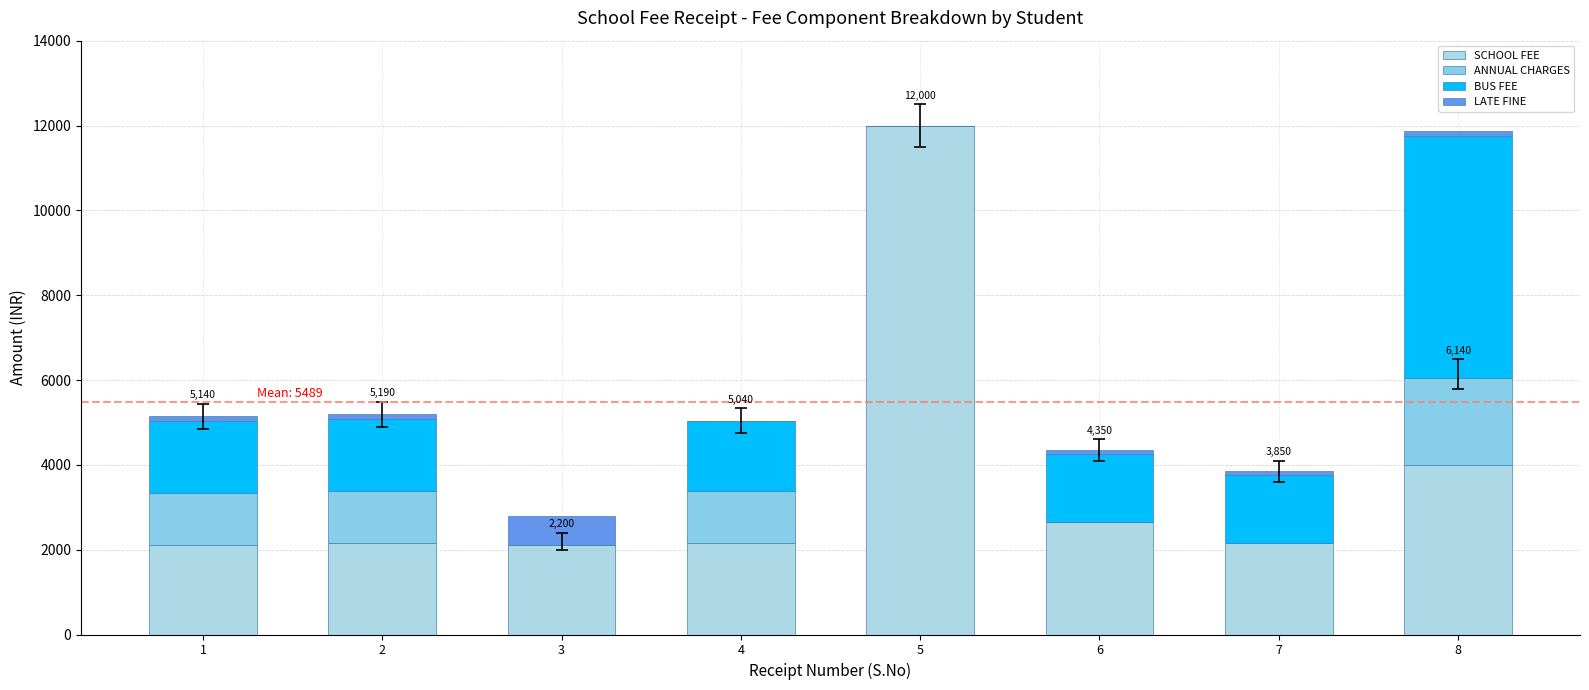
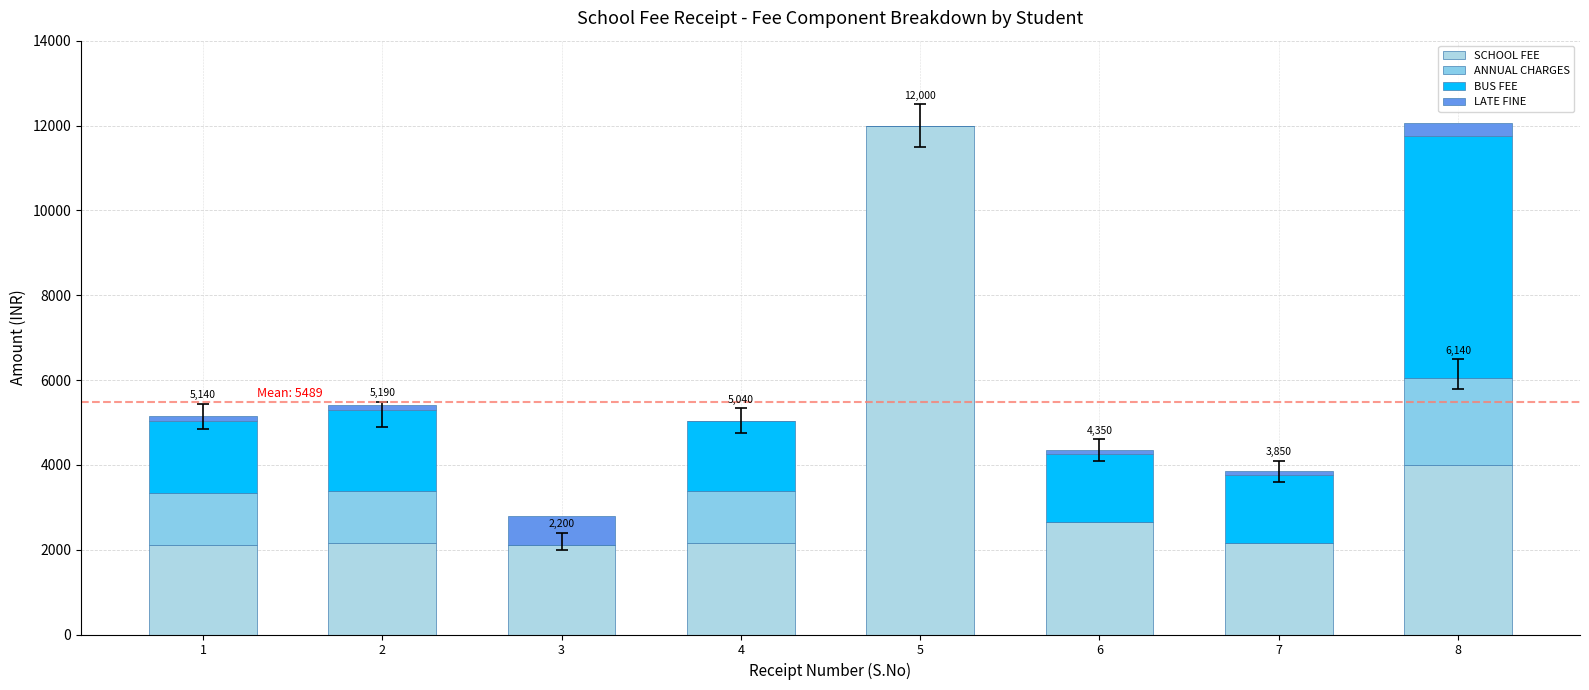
BUS FEE, 2: 1700 -> 1900
LATE FINE, 8: 100 -> 300
